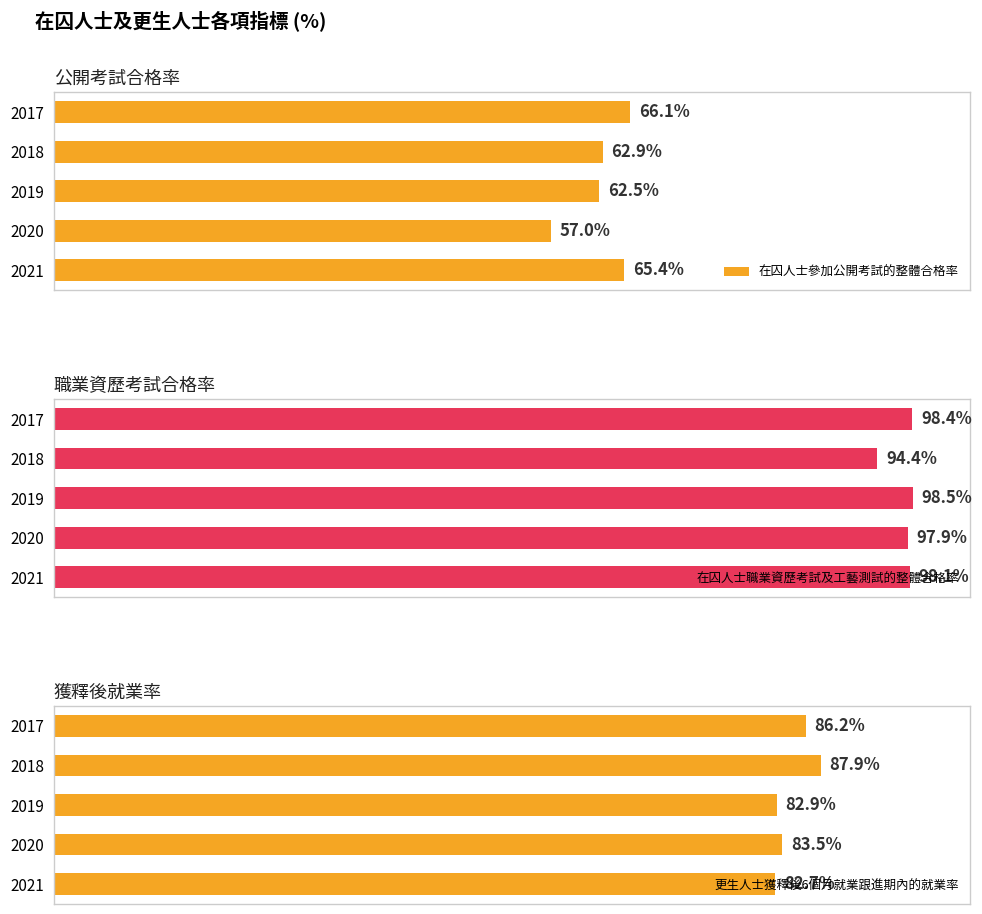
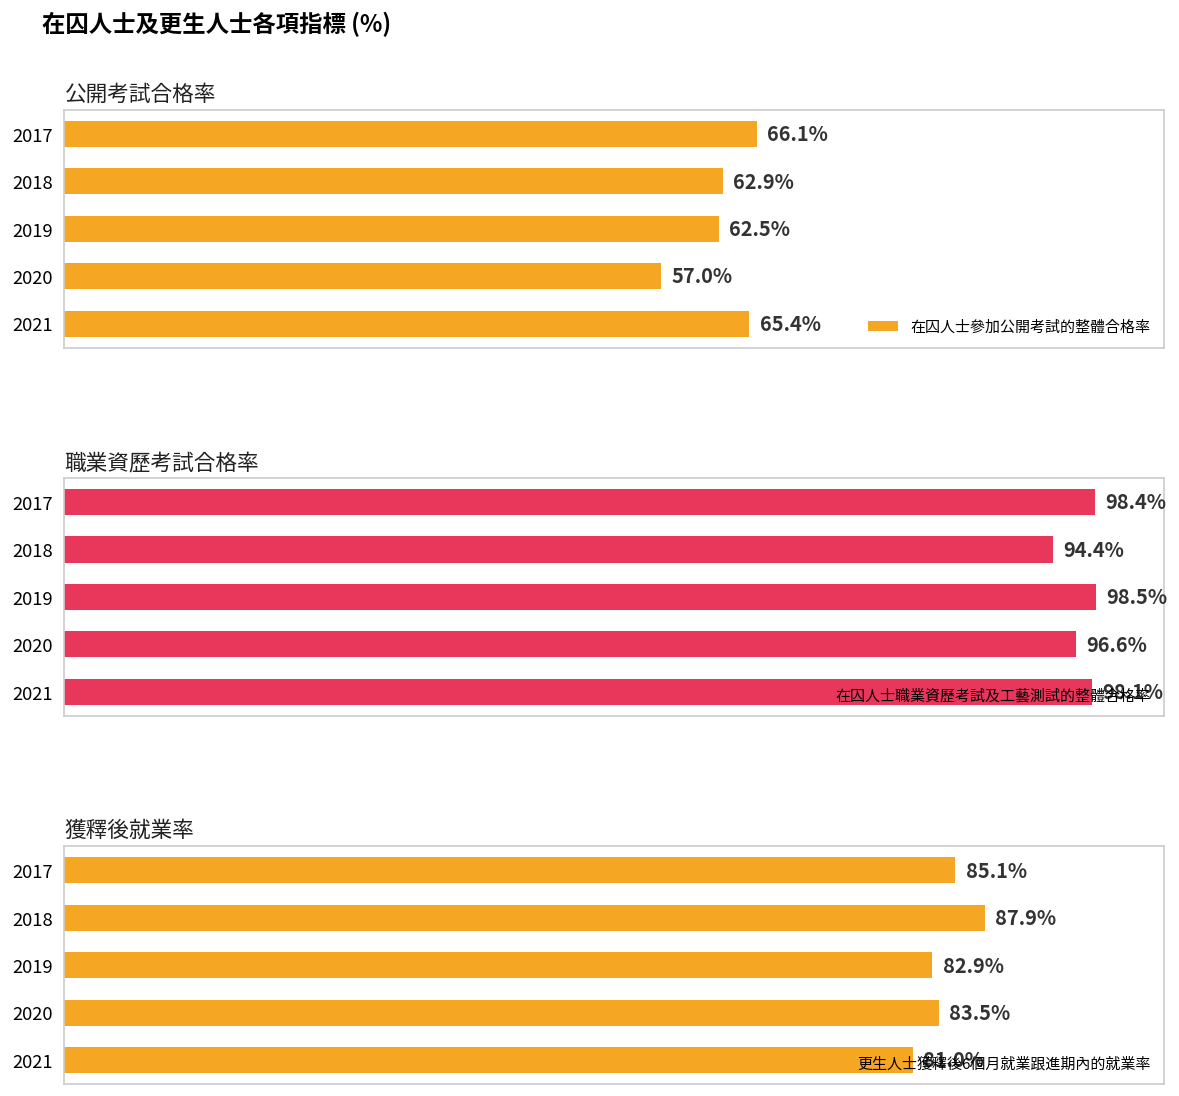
職業資歷考試合格率, 2020: 97.9% -> 96.6%
獲釋後就業率, 2017: 86.2% -> 85.1%
獲釋後就業率, 2021: 82.7% -> 81.0%
